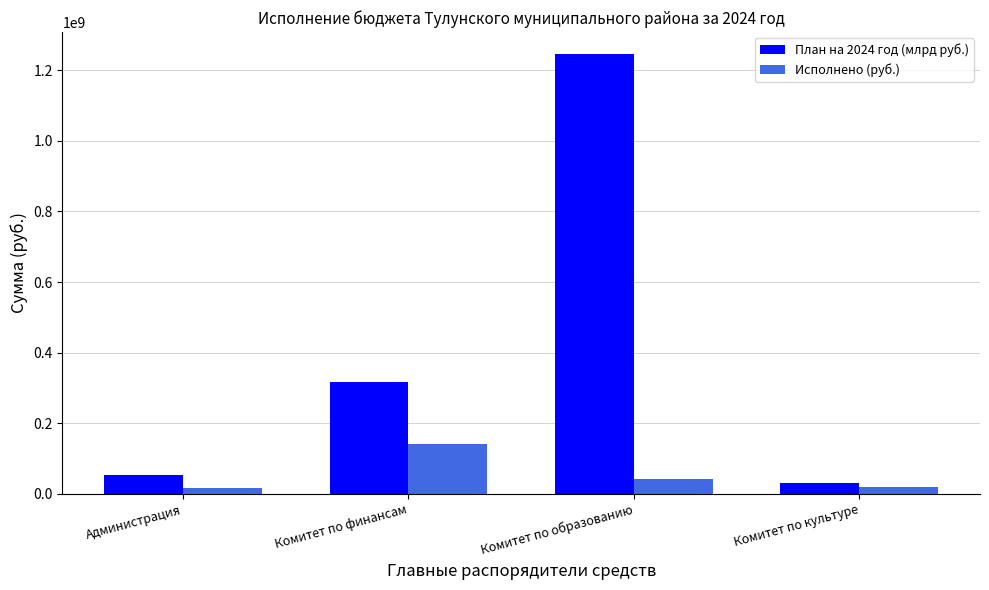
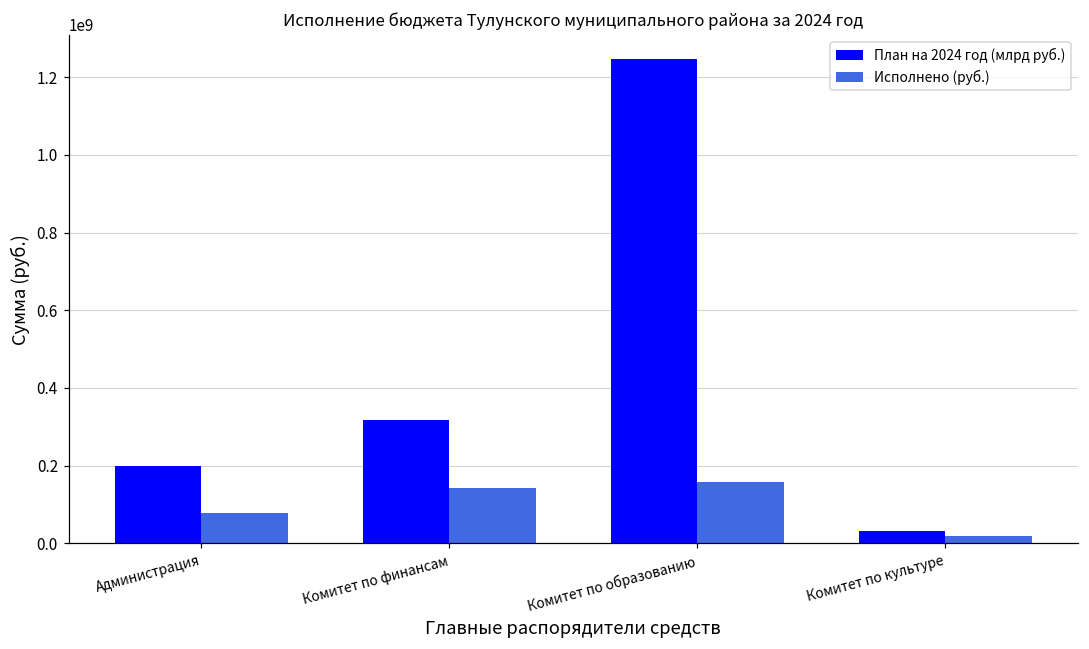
План на 2024 год (млрд руб.), Администрация: 50000000 -> 200000000
Исполнено (руб.), Администрация: 20000000 -> 80000000
Исполнено (руб.), Комитет по образованию: 40000000 -> 160000000
